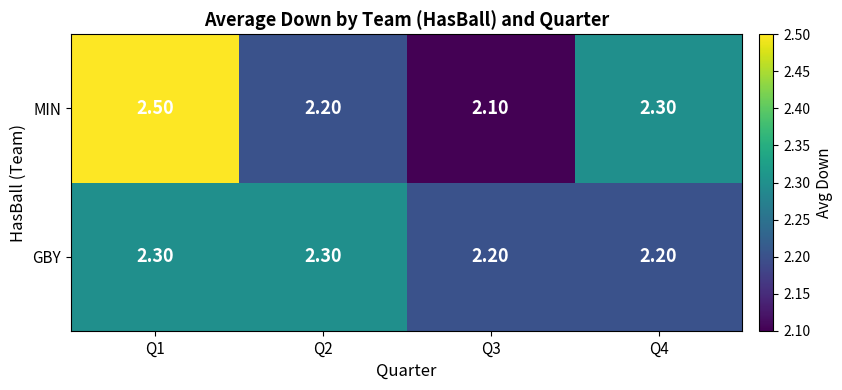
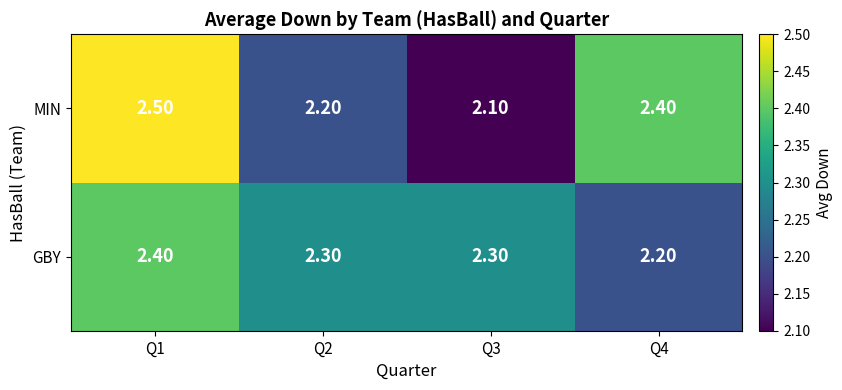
MIN, Q4: 2.30 -> 2.40
GBY, Q1: 2.30 -> 2.40
GBY, Q3: 2.20 -> 2.30
